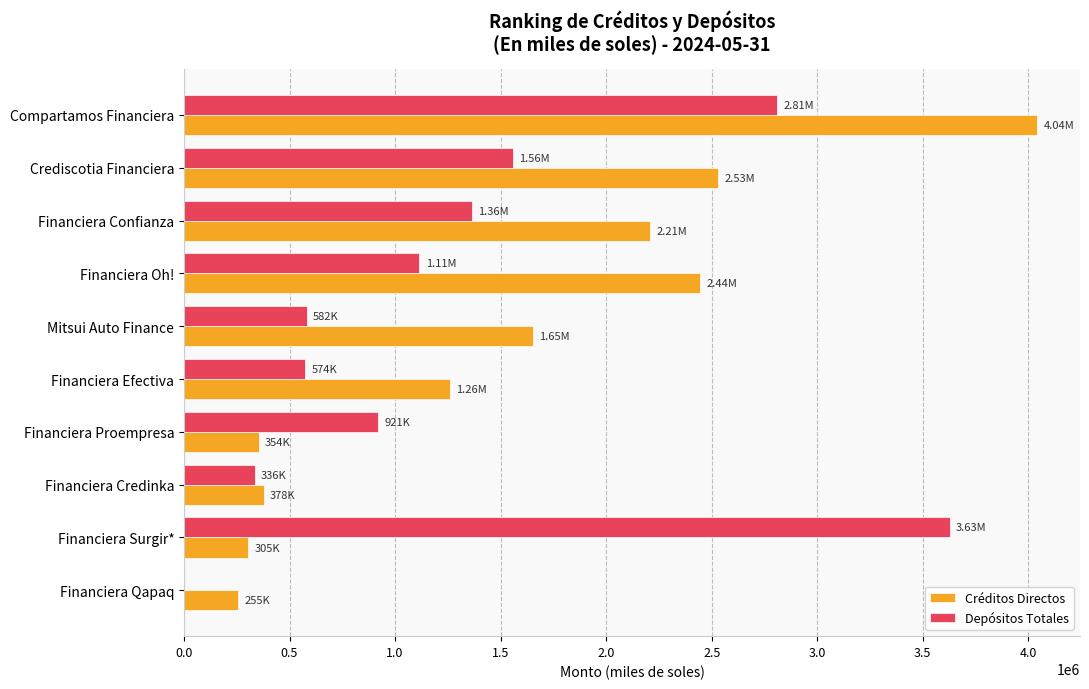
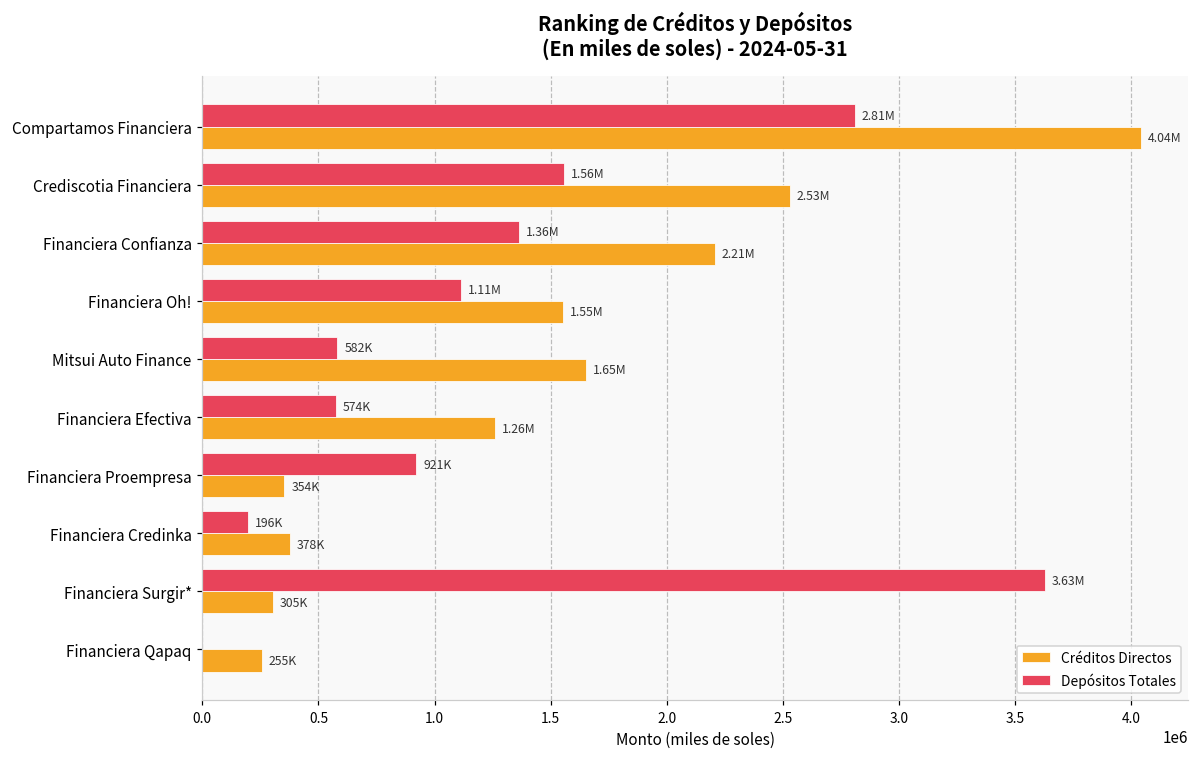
Créditos Directos, Financiera Oh!: 2.44M -> 1.55M
Depósitos Totales, Financiera Credinka: 336K -> 196K
